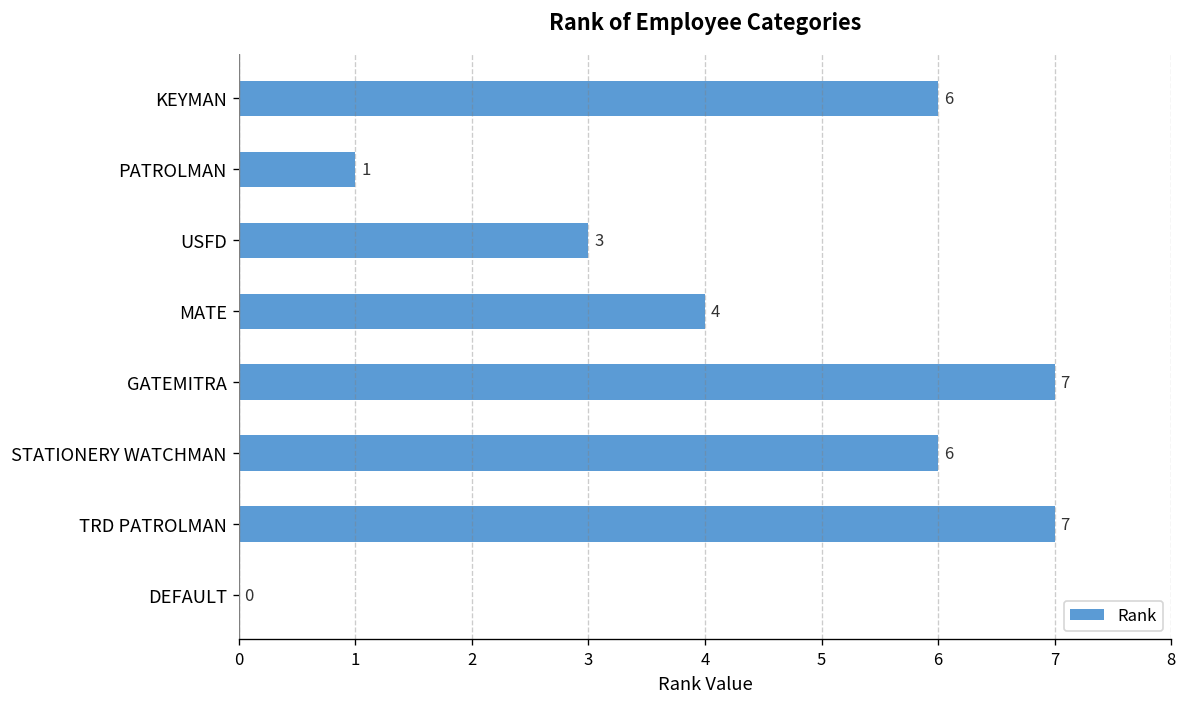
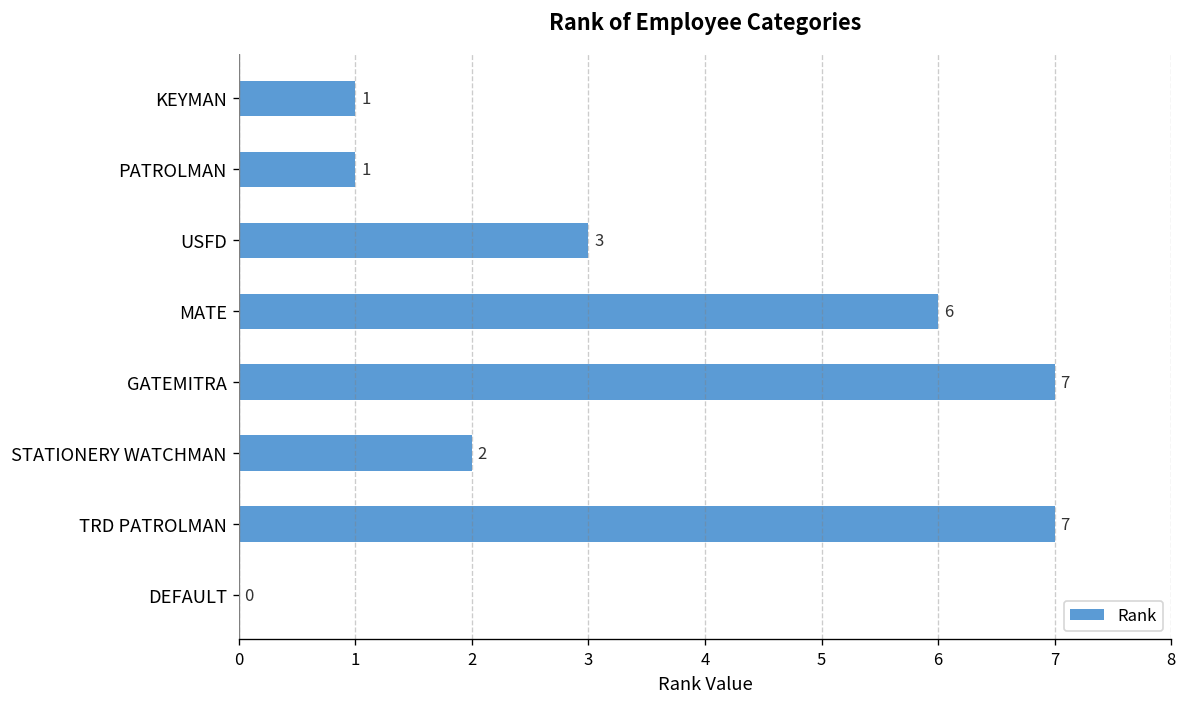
KEYMAN: 6 -> 1
MATE: 4 -> 6
STATIONERY WATCHMAN: 6 -> 2
